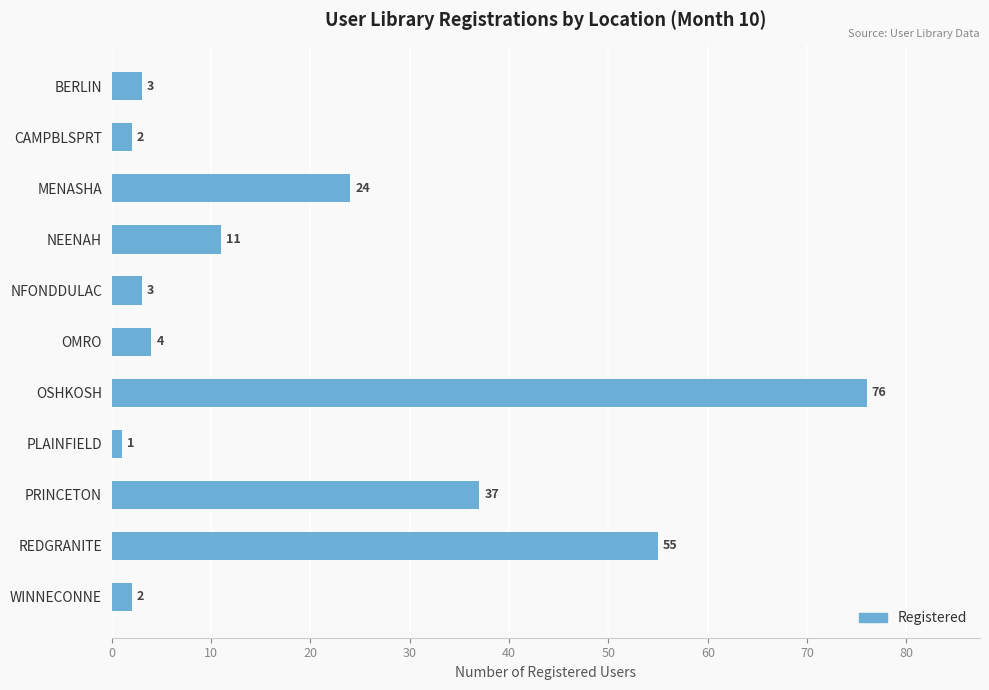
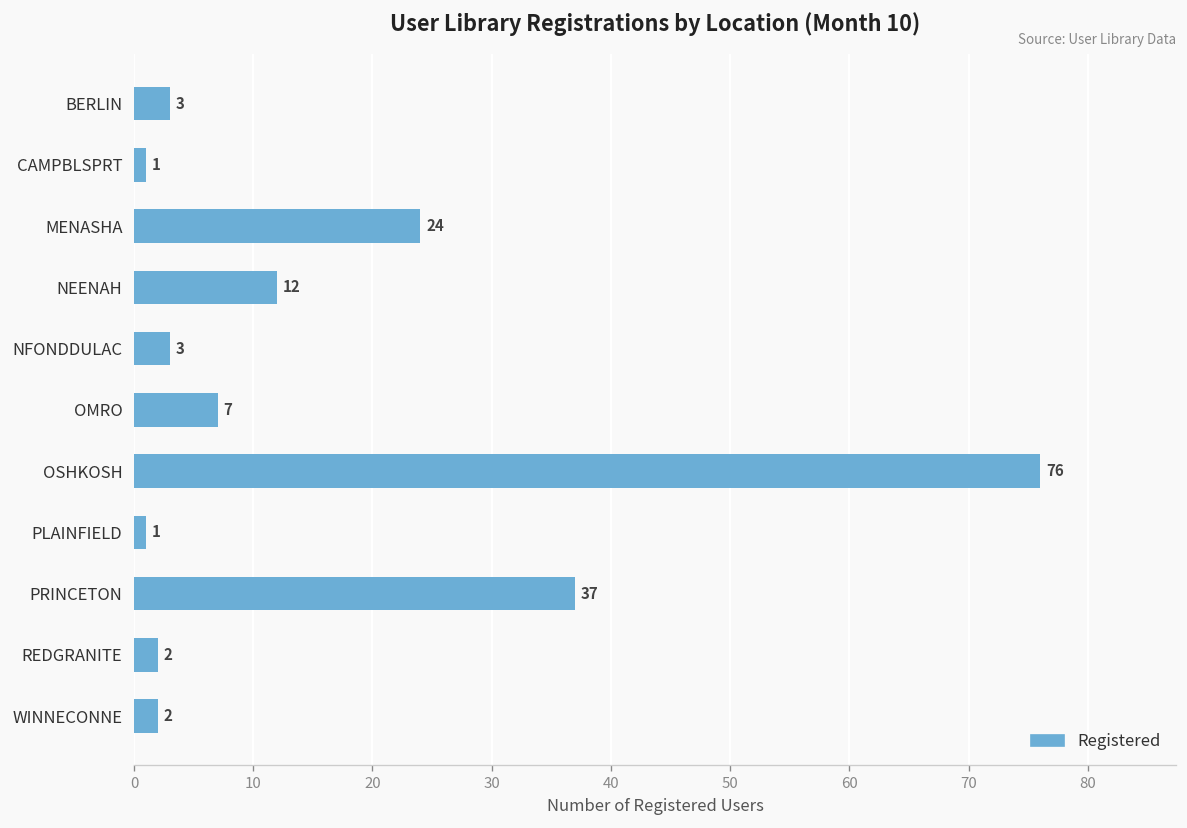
CAMPBLSPRT: 2 -> 1
NEENAH: 11 -> 12
OMRO: 4 -> 7
REDGRANITE: 55 -> 2
